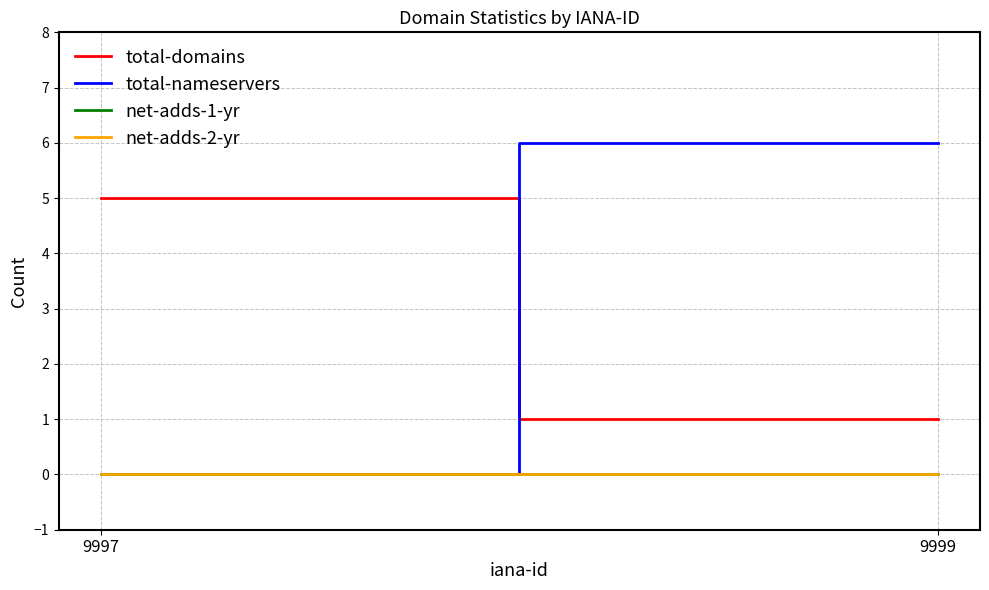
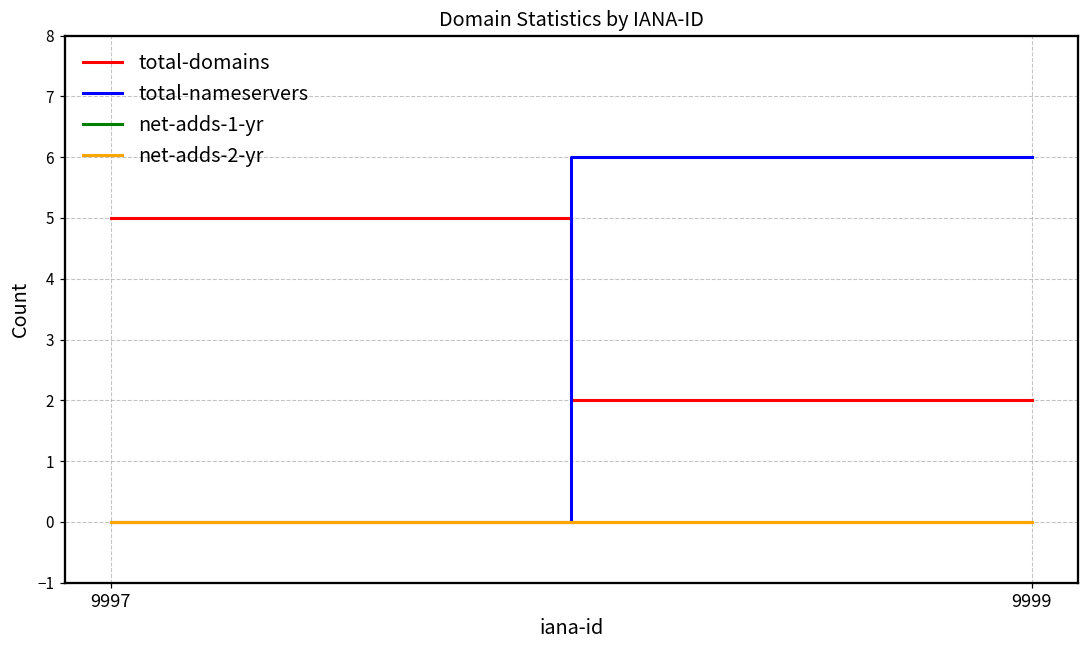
total-domains, 9999: 1 -> 2
